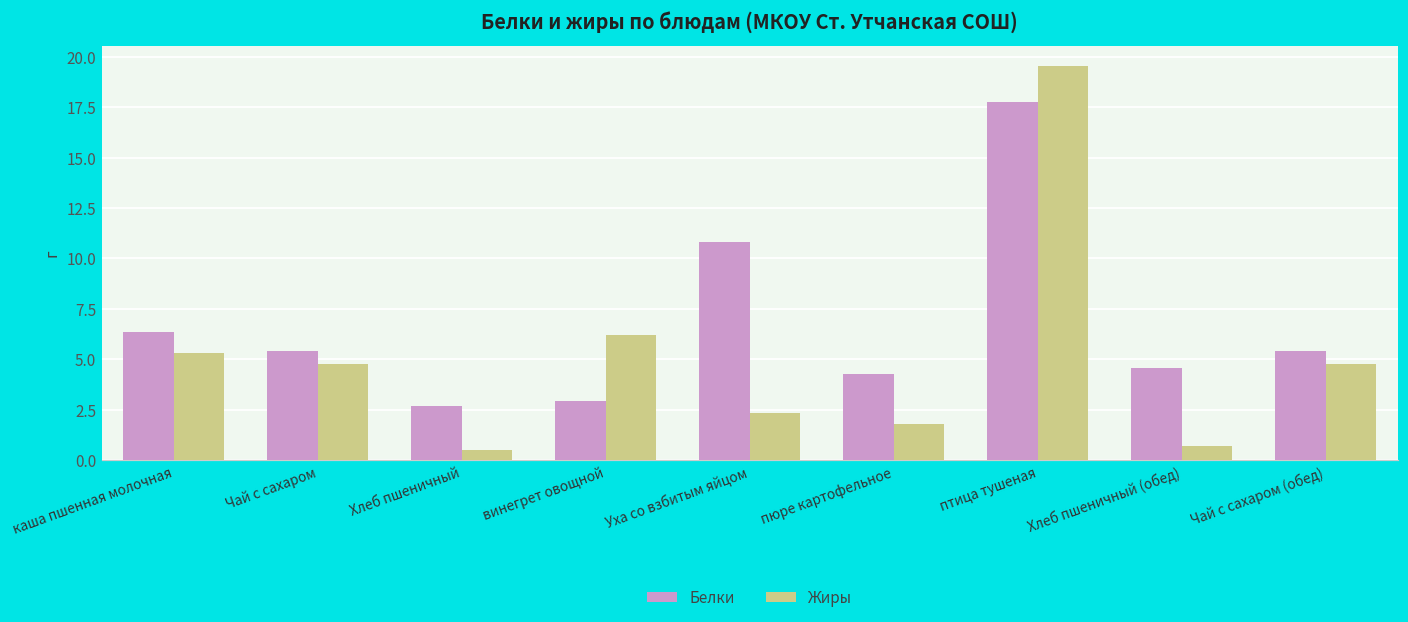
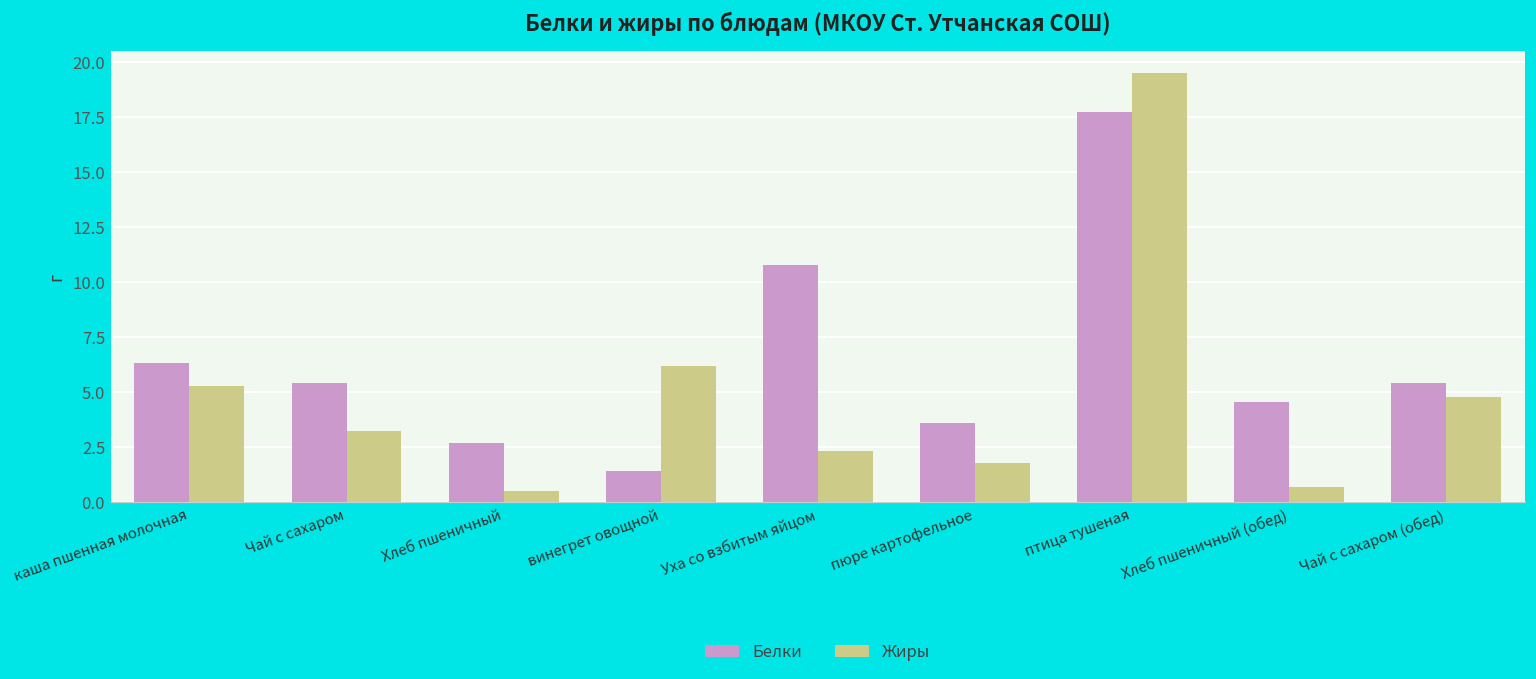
Жиры, Чай с сахаром: 4.8 -> 3.2
Белки, винегрет овощной: 2.9 -> 1.4
Белки, пюре картофельное: 4.3 -> 3.6
